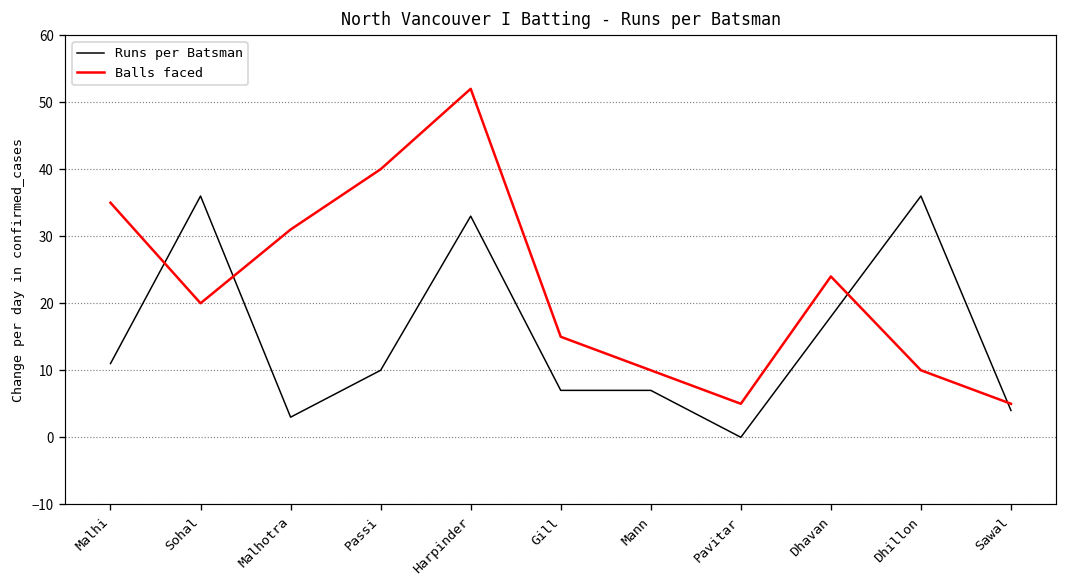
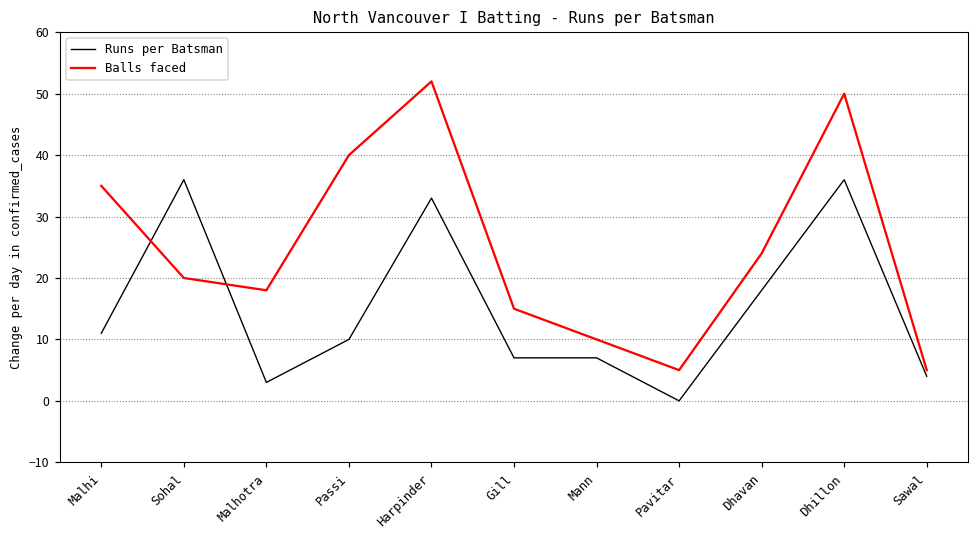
Balls faced, Malhotra: 31 -> 18
Balls faced, Dhillon: 10 -> 50
